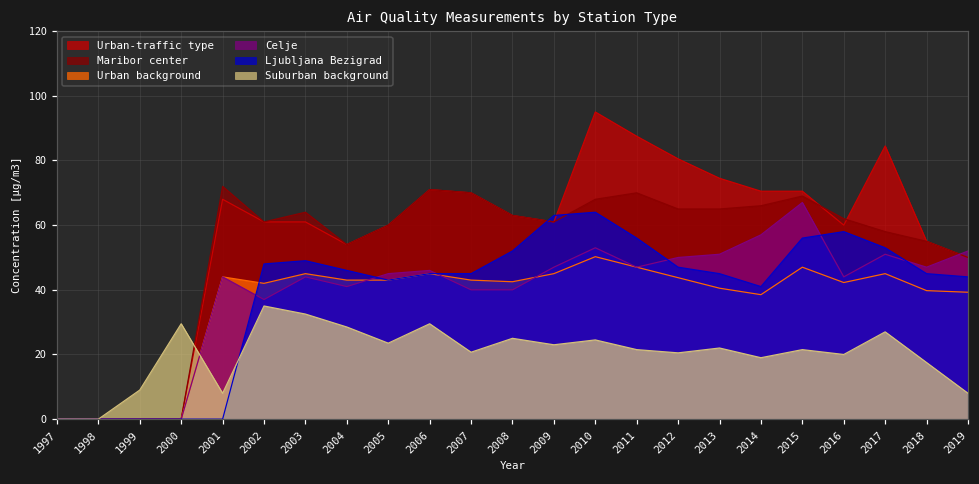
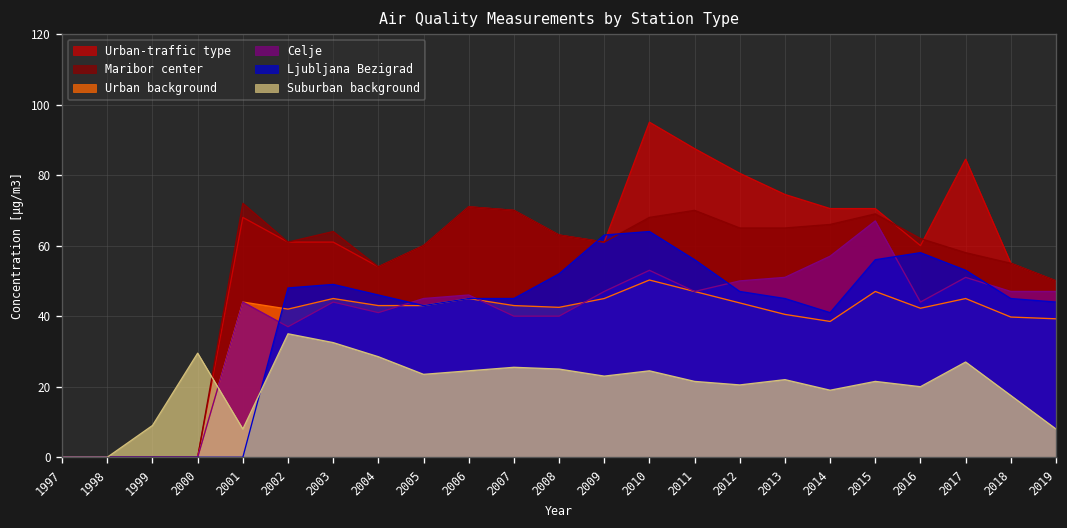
Suburban background, 2006: 30 -> 25
Suburban background, 2007: 21 -> 26
Celje, 2019: 52 -> 47
